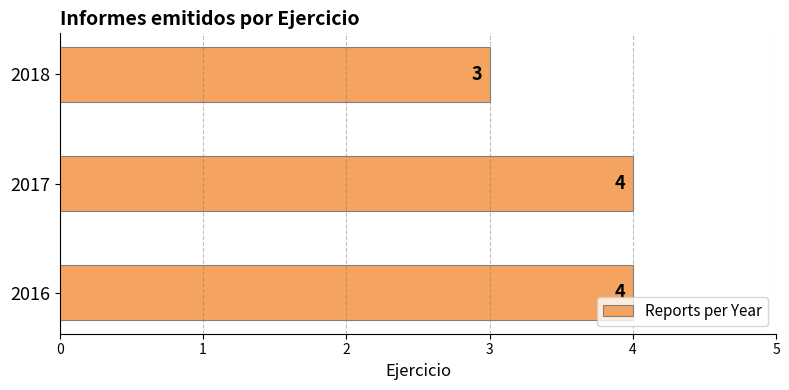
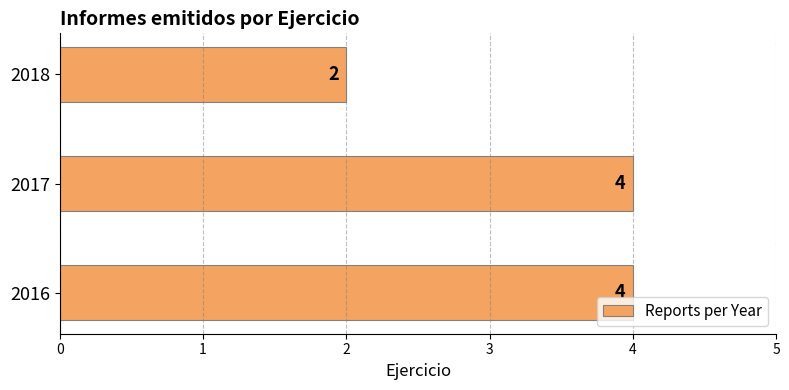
2018: 3 -> 2
